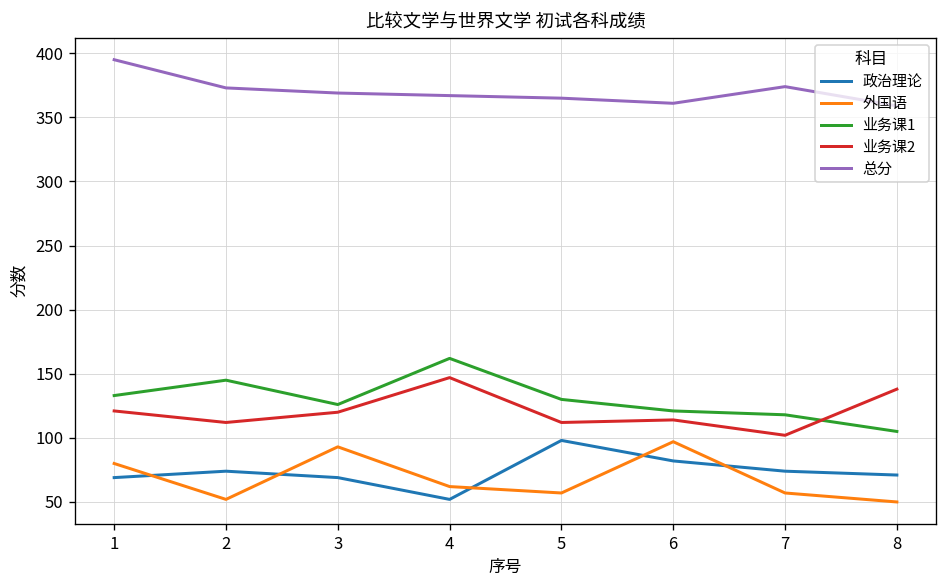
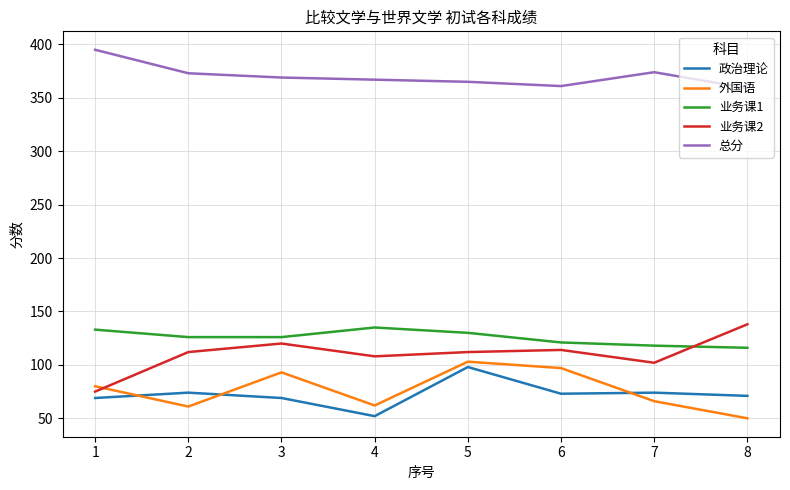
业务课2, 1: 121 -> 75
外国语, 2: 52 -> 61
业务课1, 2: 145 -> 126
业务课1, 4: 162 -> 135
业务课2, 4: 147 -> 108
外国语, 5: 57 -> 103
政治理论, 6: 82 -> 73
外国语, 7: 57 -> 66
业务课1, 8: 105 -> 116
